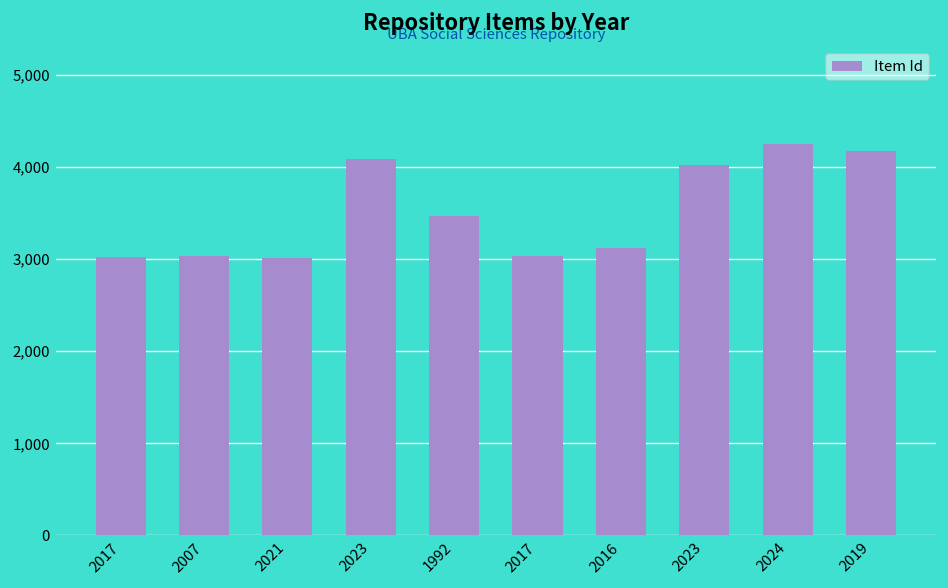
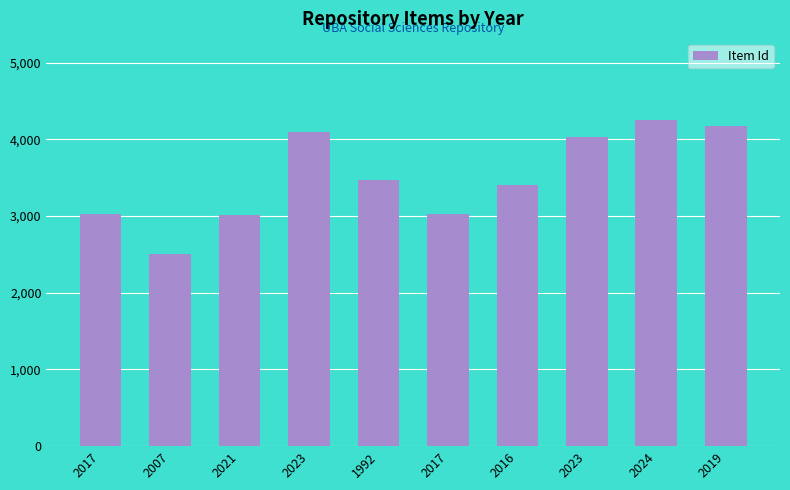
2007: 3,000 -> 2,500
2016: 3,100 -> 3,400
